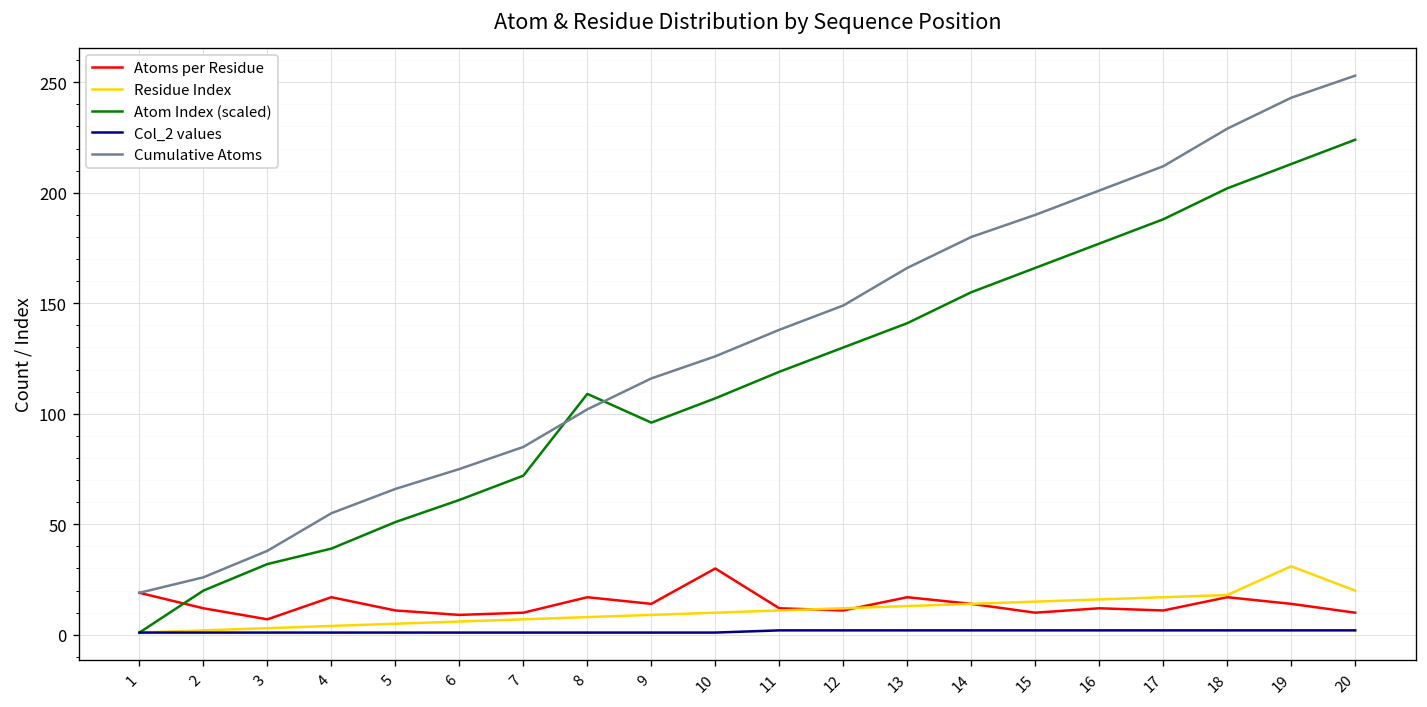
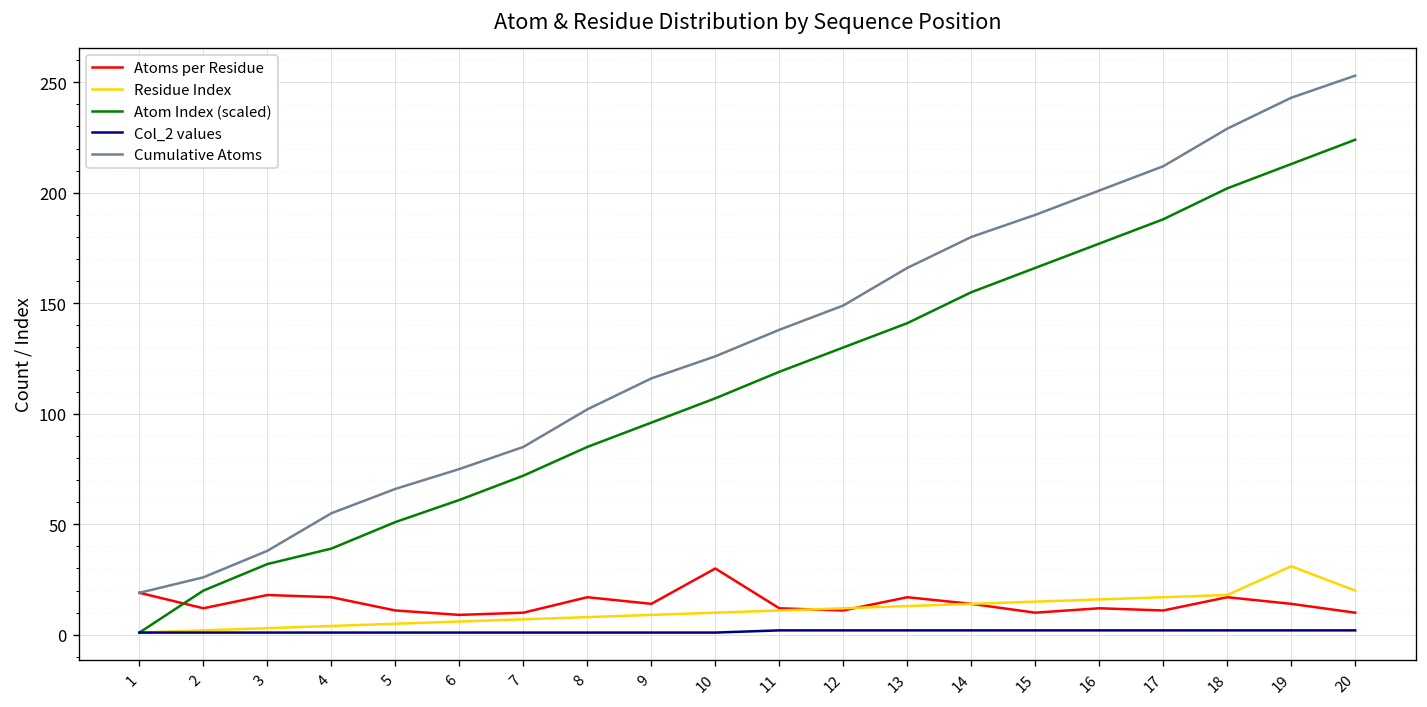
Atoms per Residue, 3: 7 -> 18
Atom Index (scaled), 8: 109 -> 85
